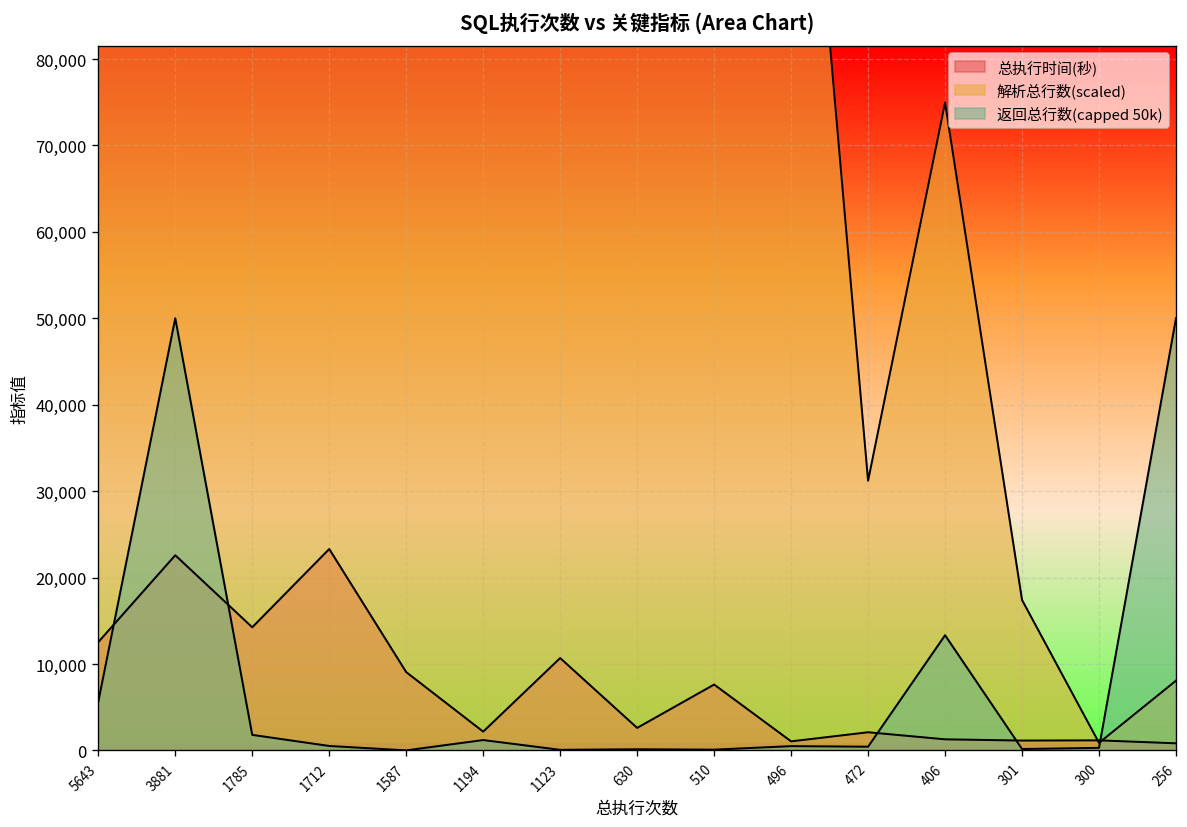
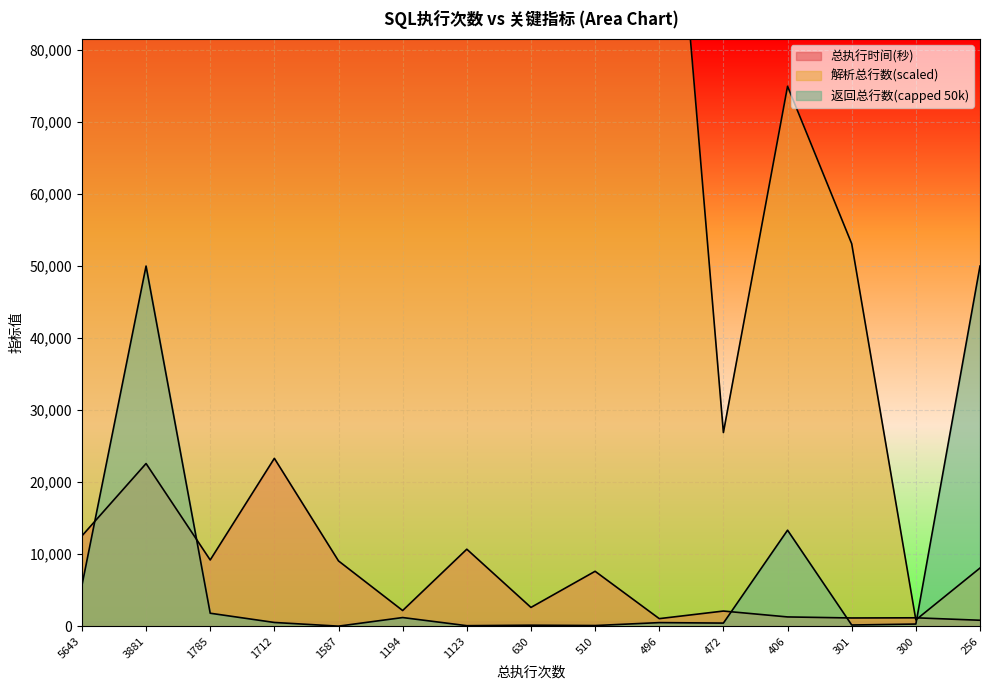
总执行时间(秒), 1785: 14,000 -> 9,000
解析总行数(scaled), 472: 31,000 -> 27,000
解析总行数(scaled), 301: 17,000 -> 53,000
